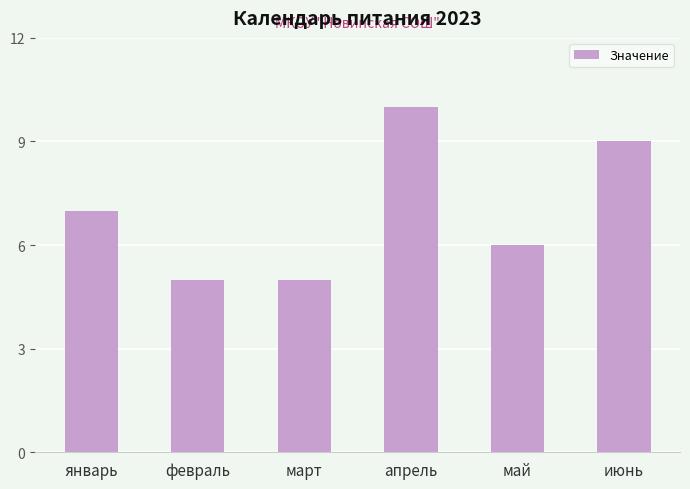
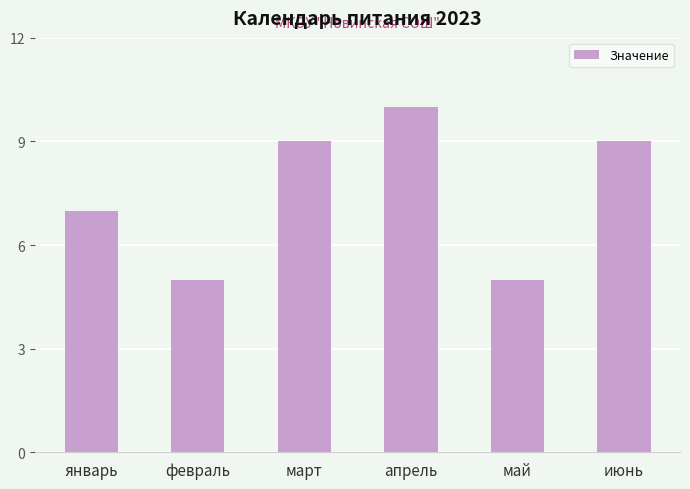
март: 5 -> 9
май: 6 -> 5
